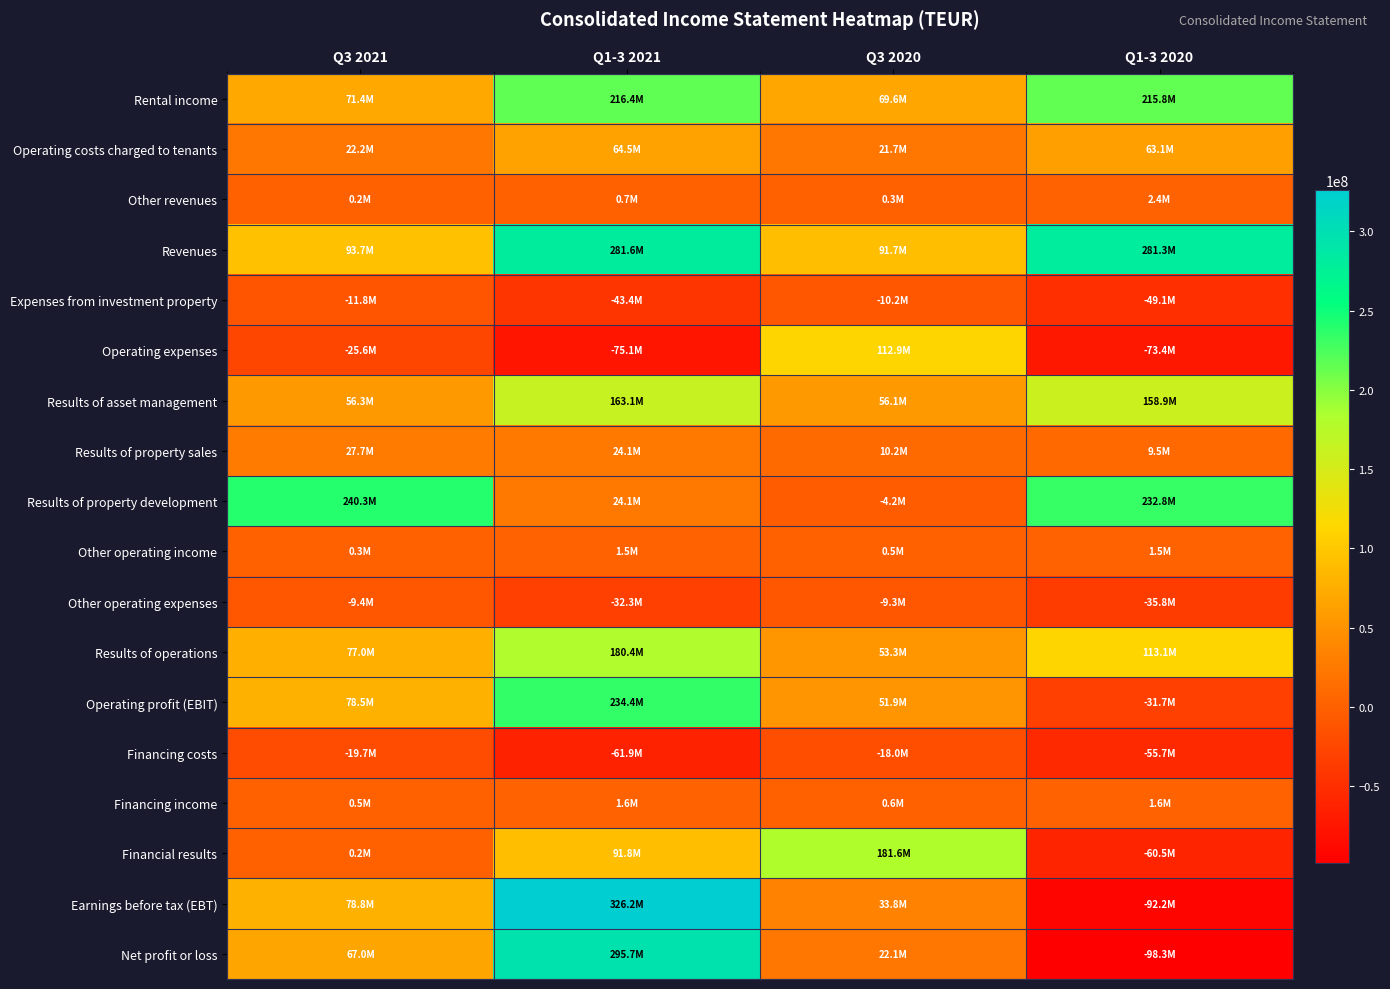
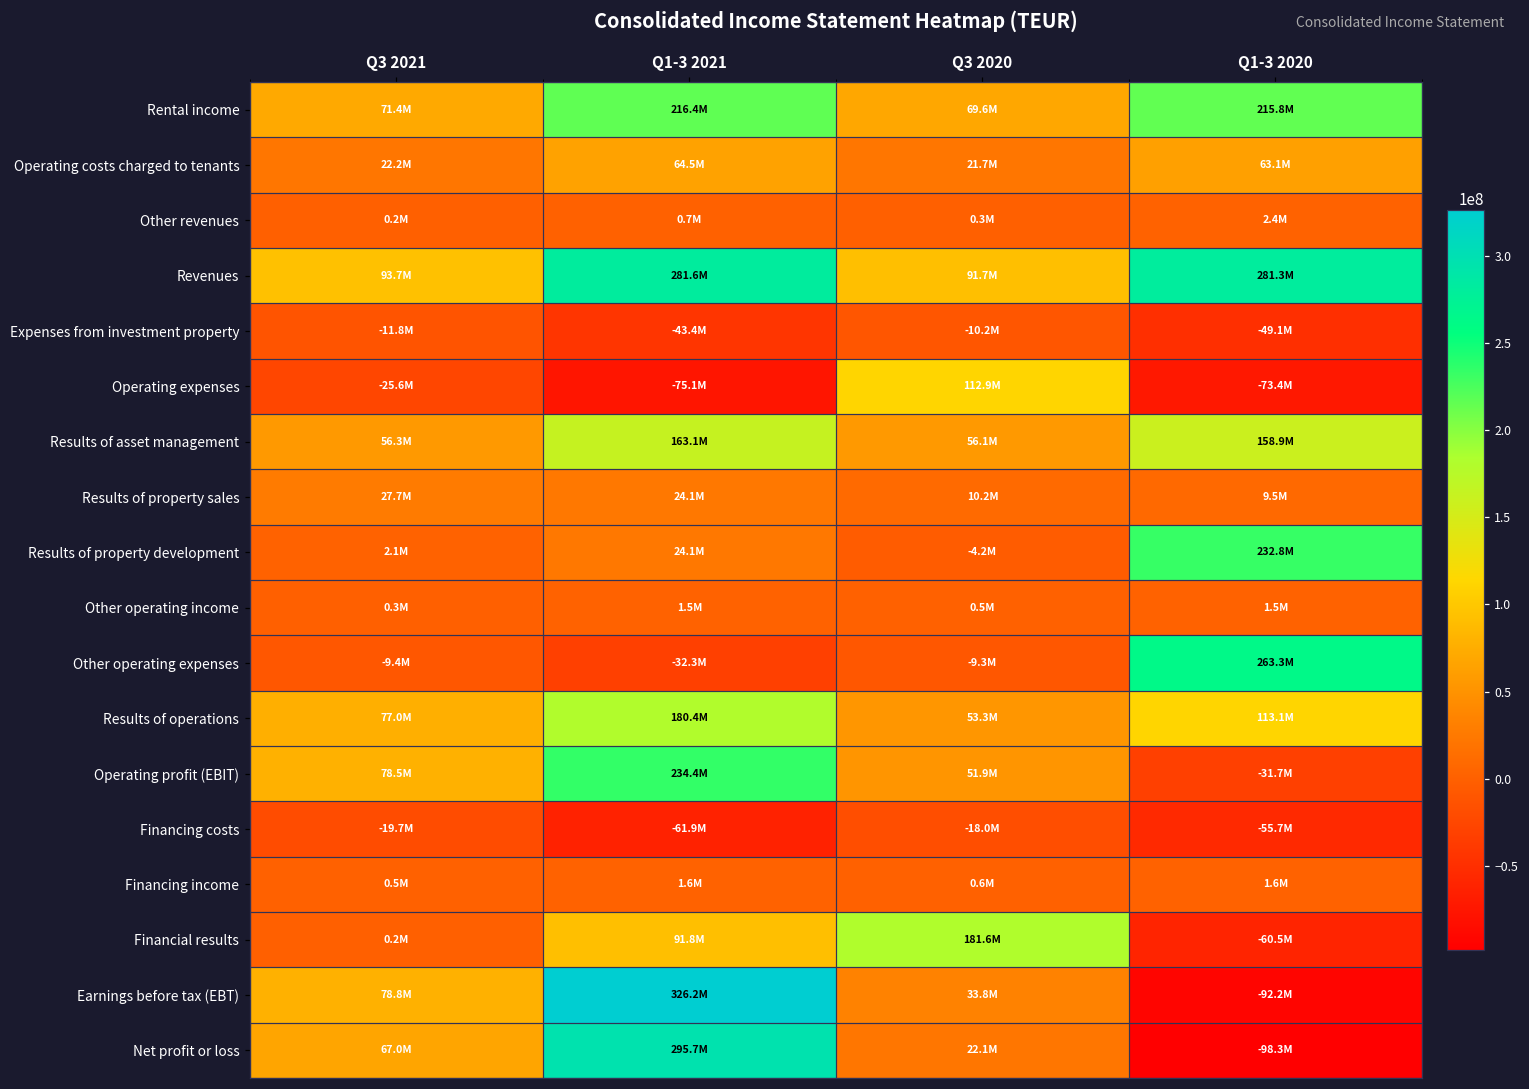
Results of property development, Q3 2021: 240.3M -> 2.1M
Other operating expenses, Q1-3 2020: -35.8M -> 263.3M
